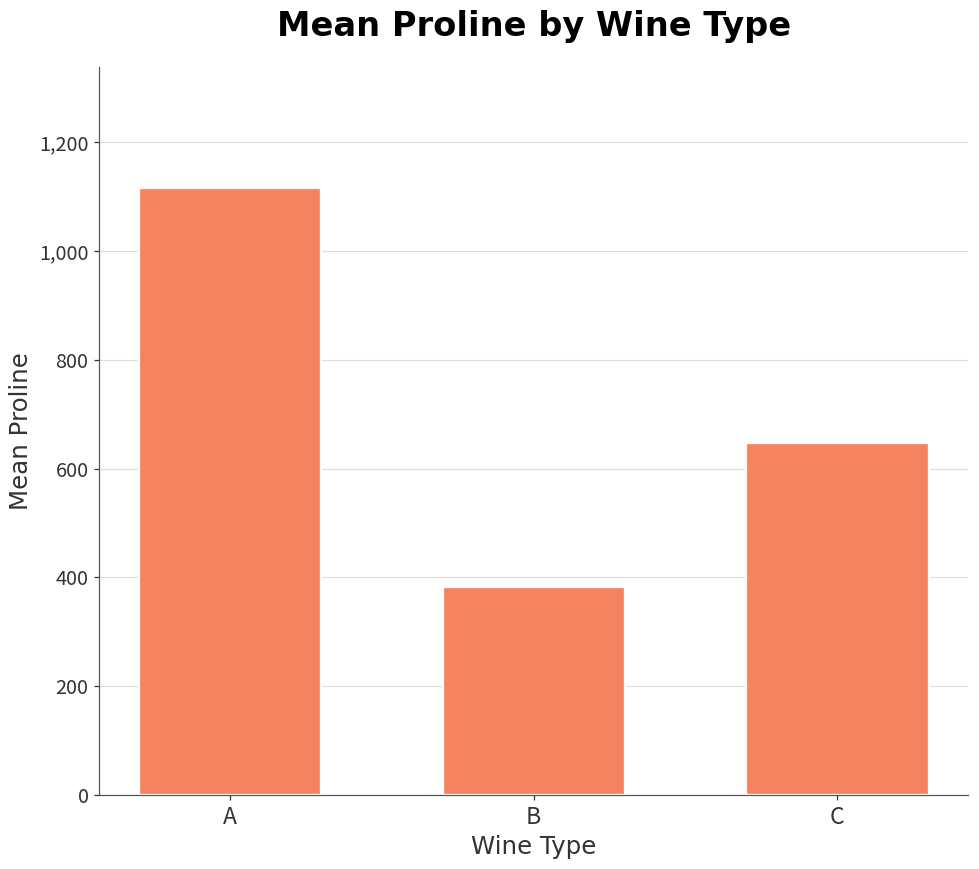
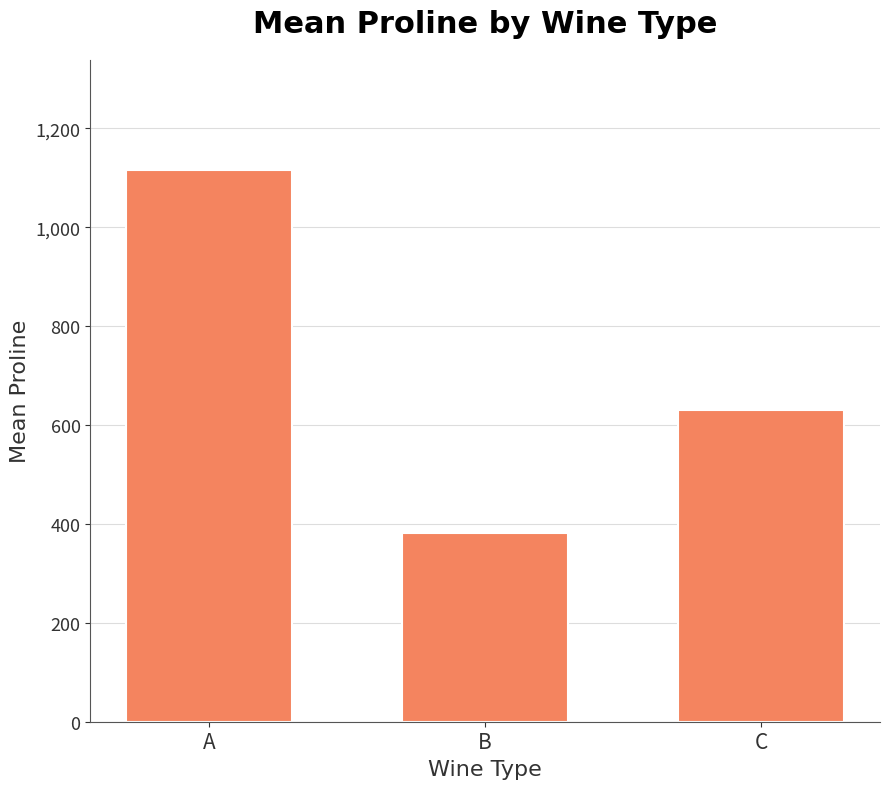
C: 650 -> 630
